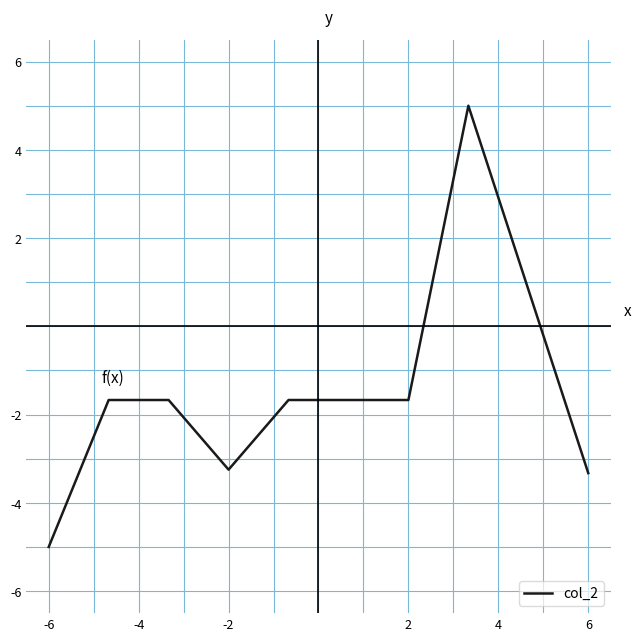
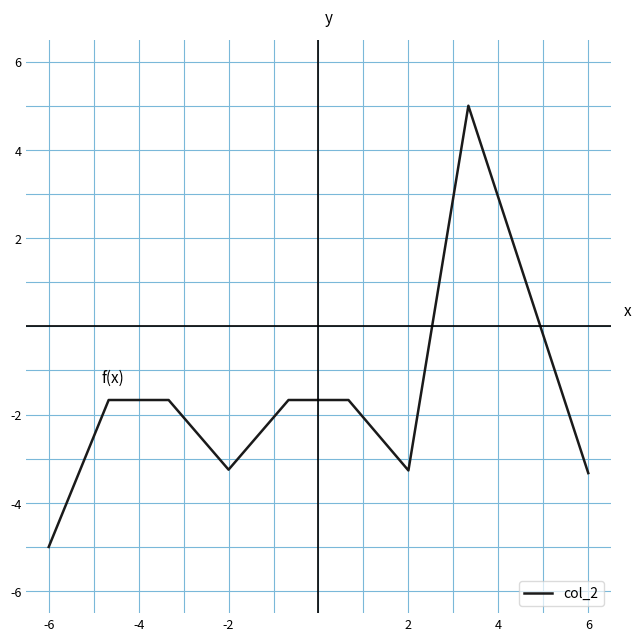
2: -1.7 -> -3.3
